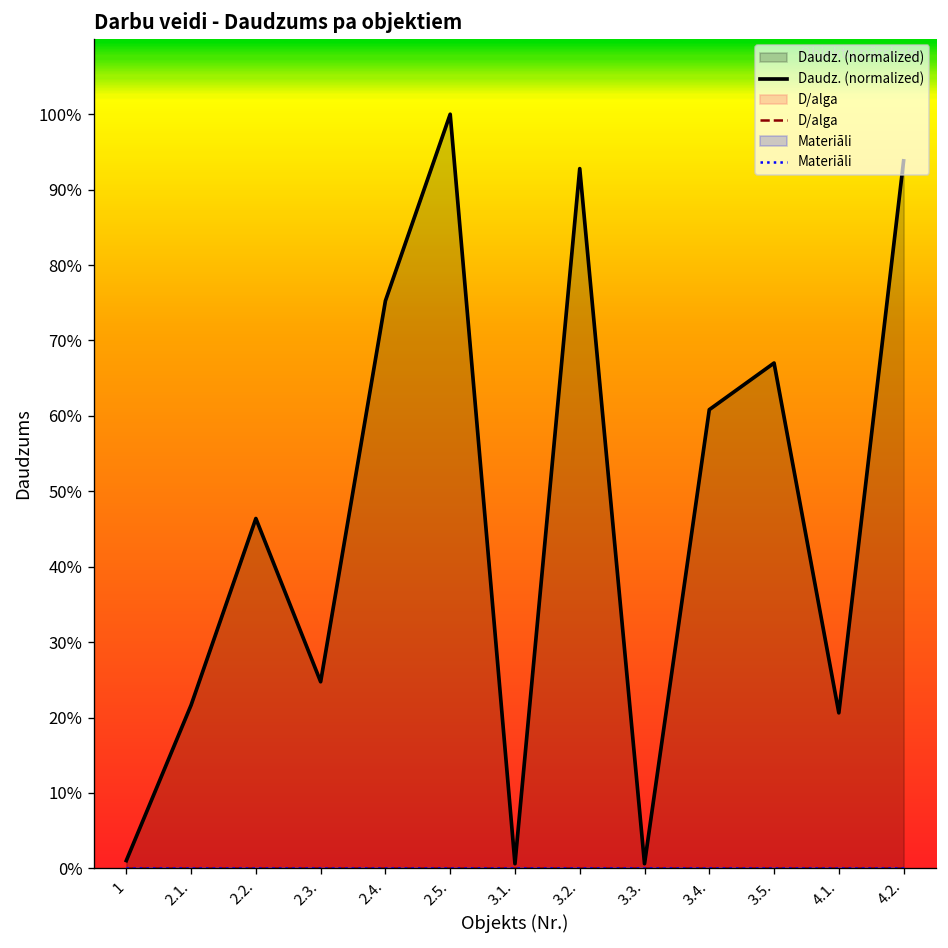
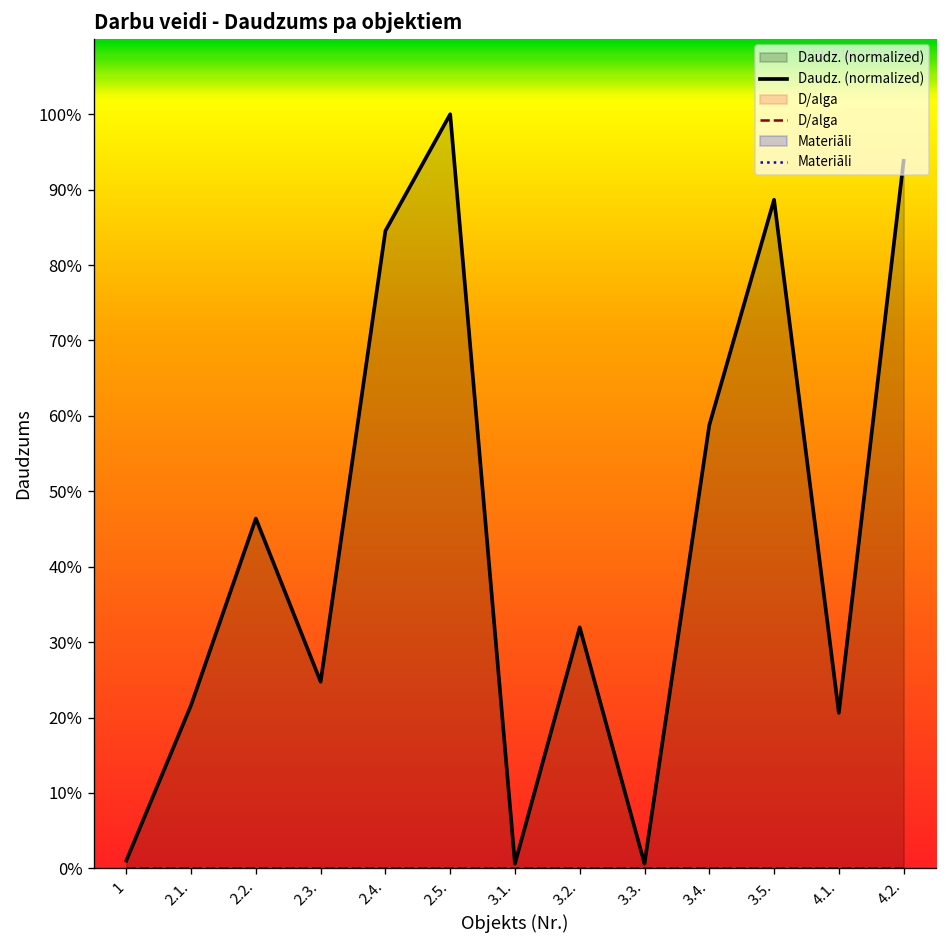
Daudz. (normalized), 2.4.: 75% -> 85%
Daudz. (normalized), 3.2.: 93% -> 32%
Daudz. (normalized), 3.4.: 61% -> 59%
Daudz. (normalized), 3.5.: 67% -> 89%
